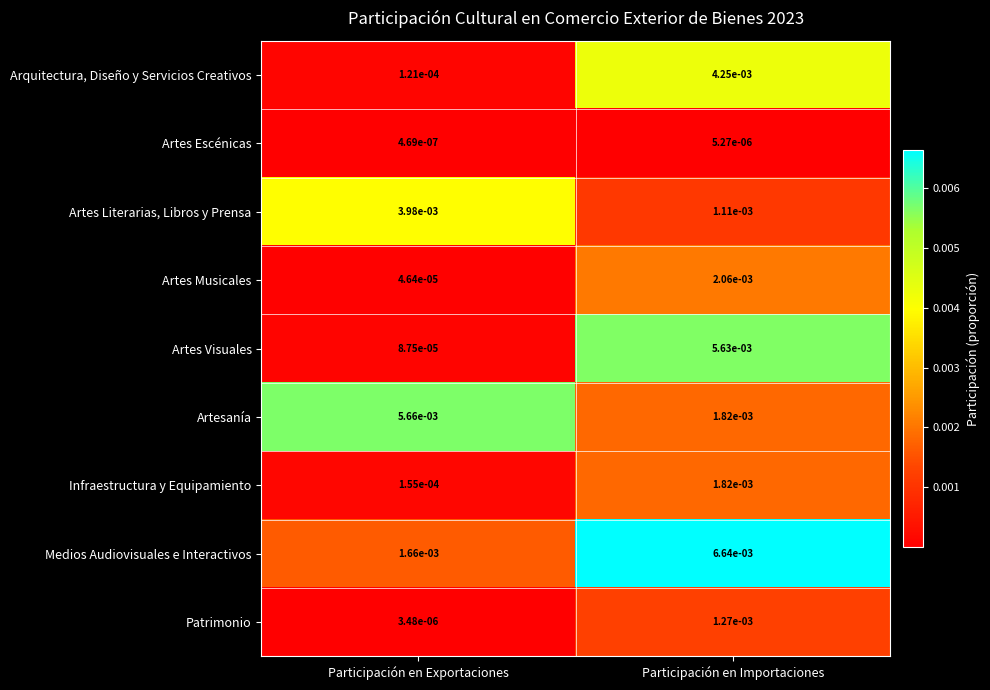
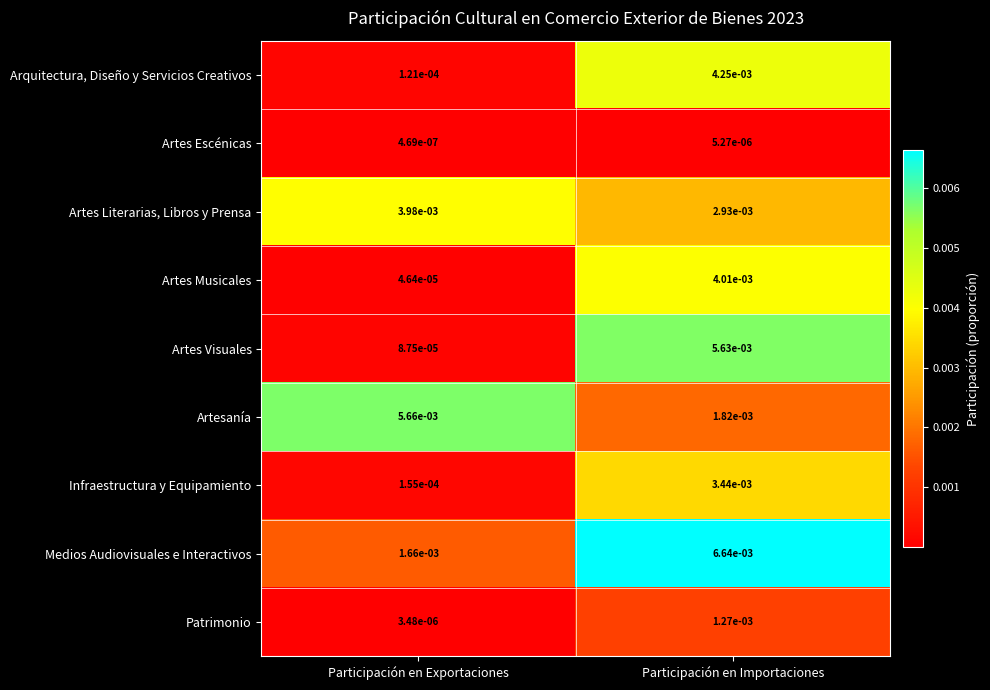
Artes Literarias, Libros y Prensa, Participación en Importaciones: 1.11e-03 -> 2.93e-03
Artes Musicales, Participación en Importaciones: 2.06e-03 -> 4.01e-03
Infraestructura y Equipamiento, Participación en Importaciones: 1.82e-03 -> 3.44e-03
